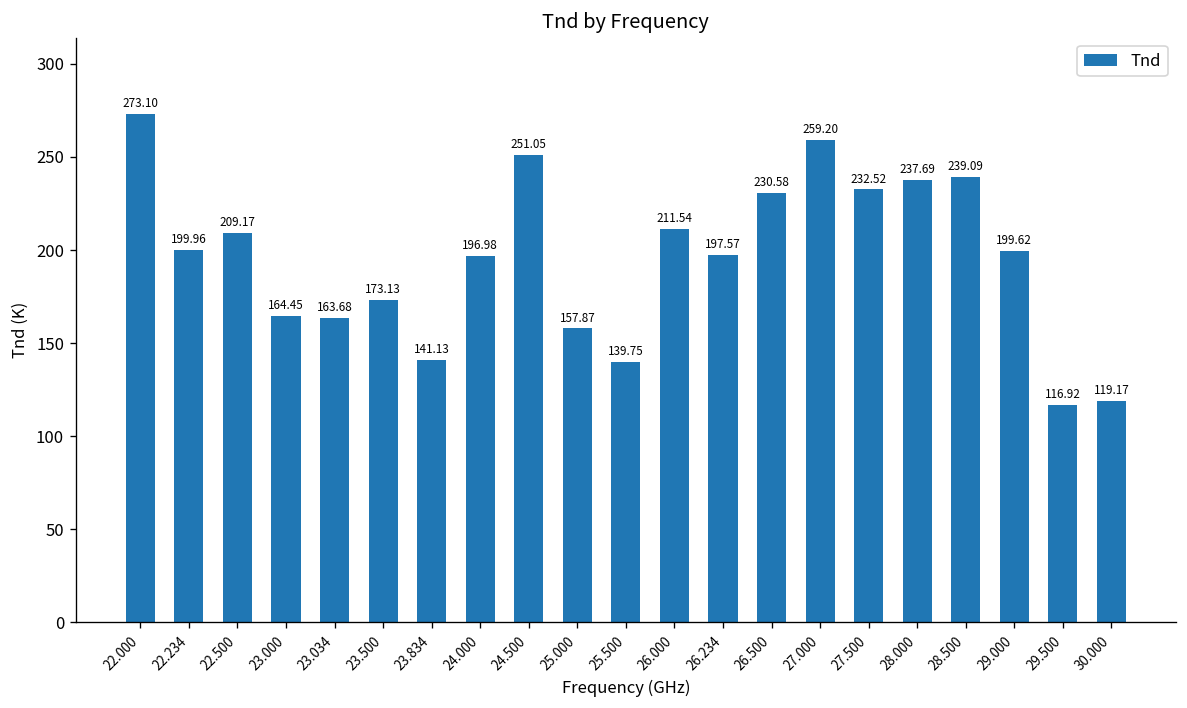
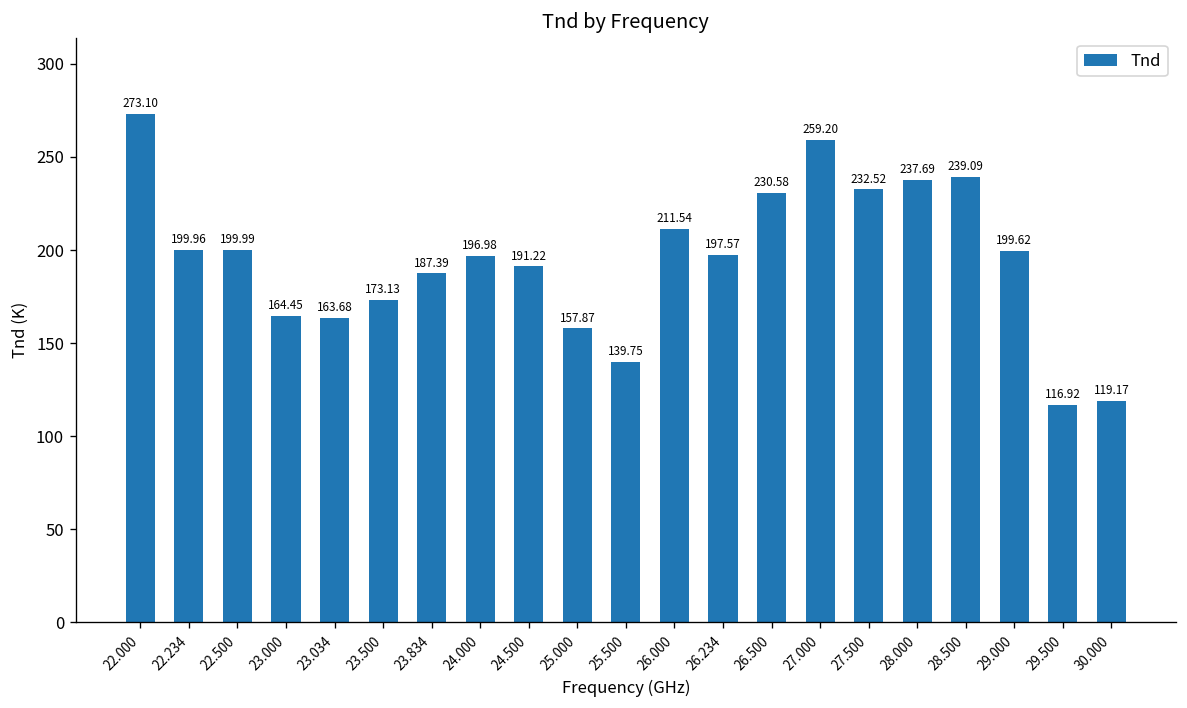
22.500: 209.17 -> 199.99
23.834: 141.13 -> 187.39
24.500: 251.05 -> 191.22
